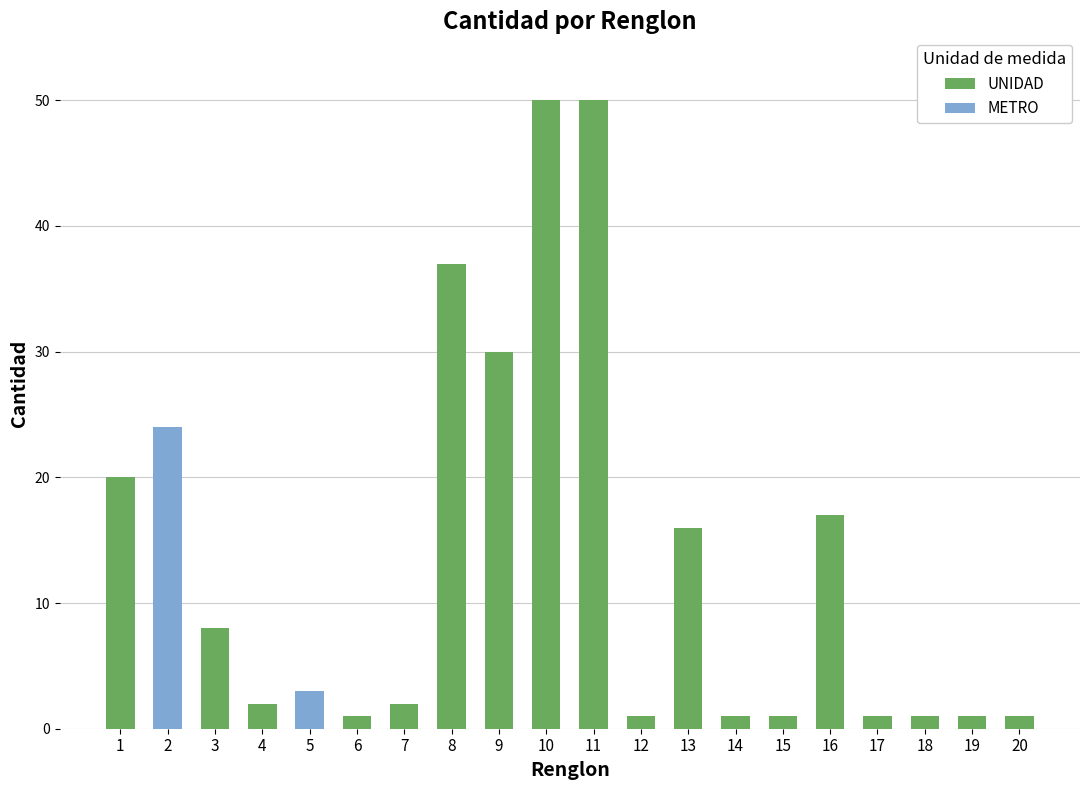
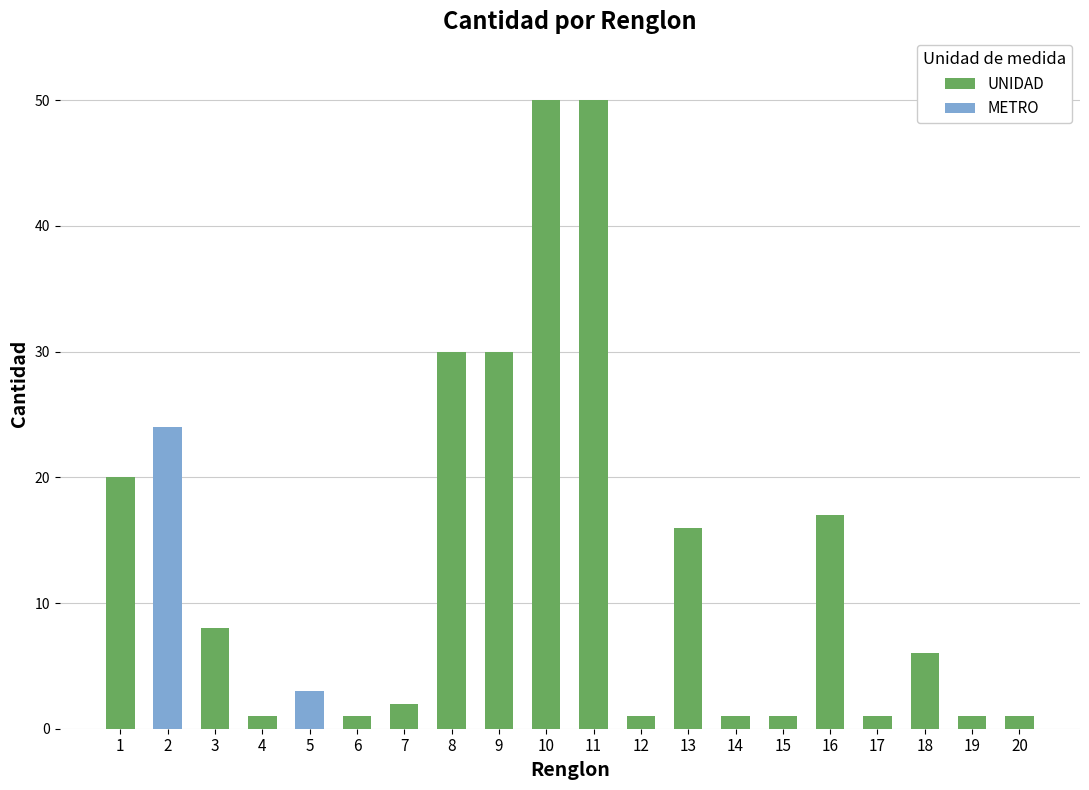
UNIDAD, 4: 2 -> 1
UNIDAD, 8: 37 -> 30
UNIDAD, 18: 1 -> 6
